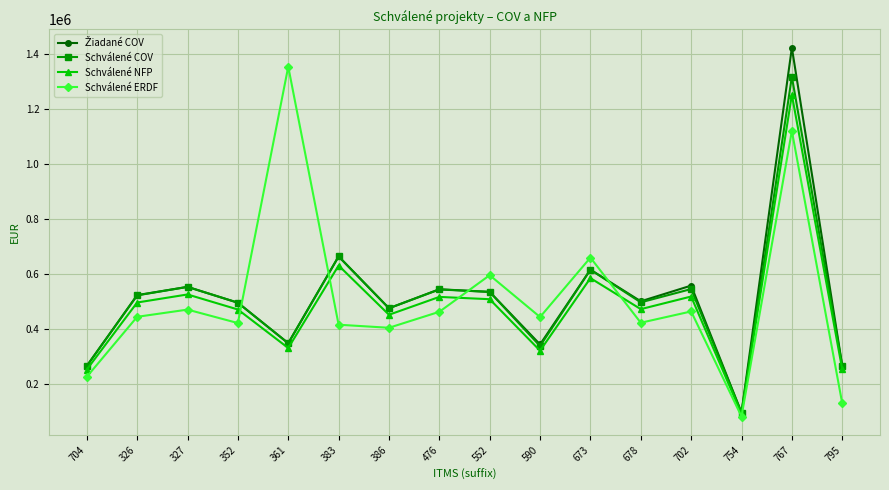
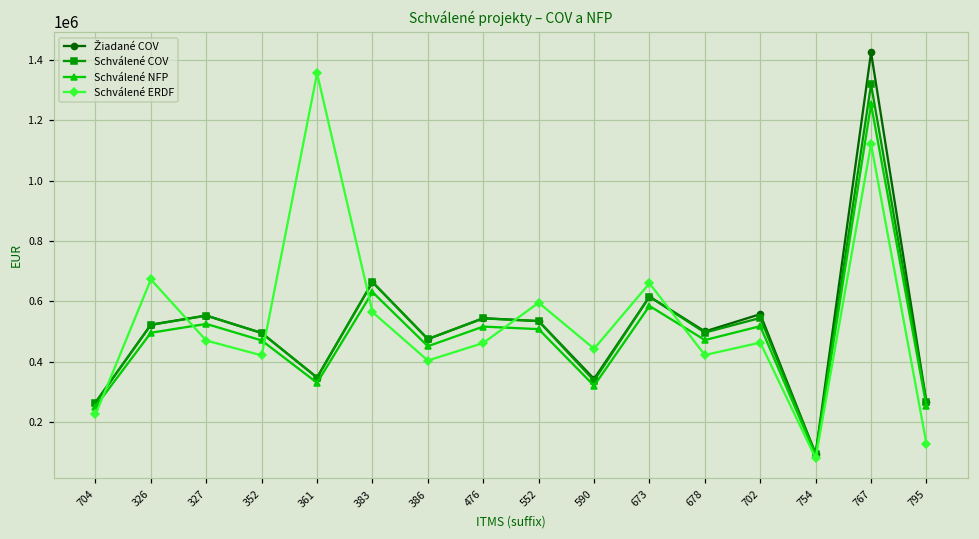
Schválené ERDF, 326: 440000 -> 670000
Schválené ERDF, 383: 410000 -> 560000
